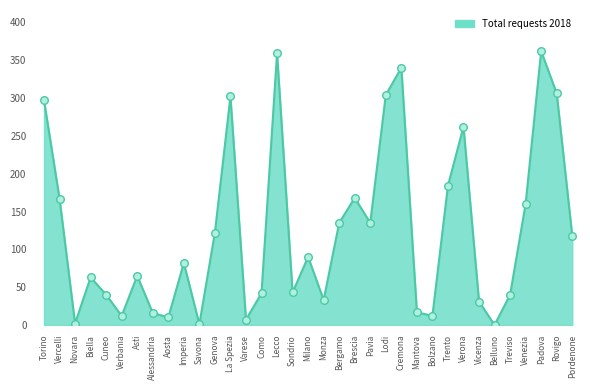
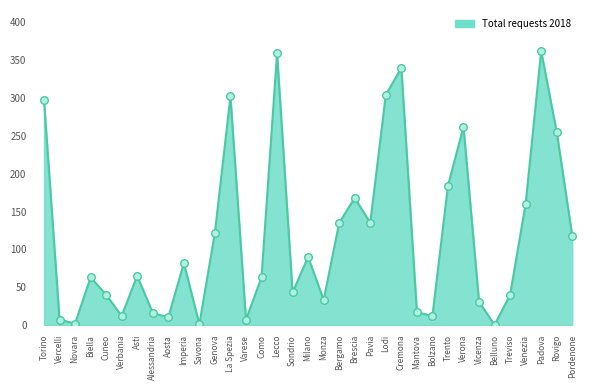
Vercelli: 170 -> 10
Como: 40 -> 60
Rovigo: 310 -> 260
